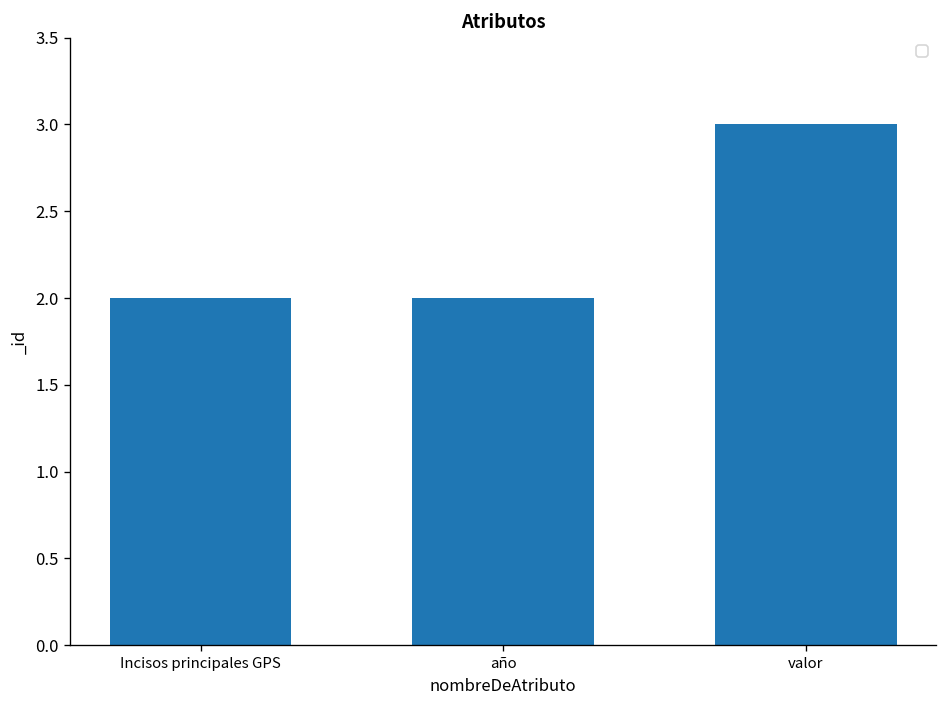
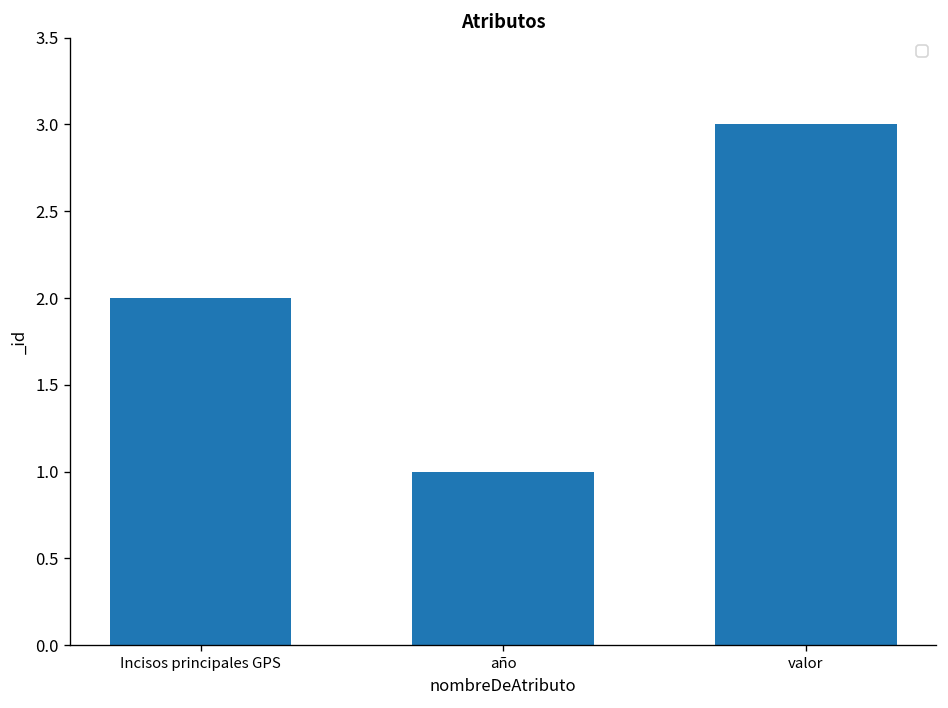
año: 2 -> 1
